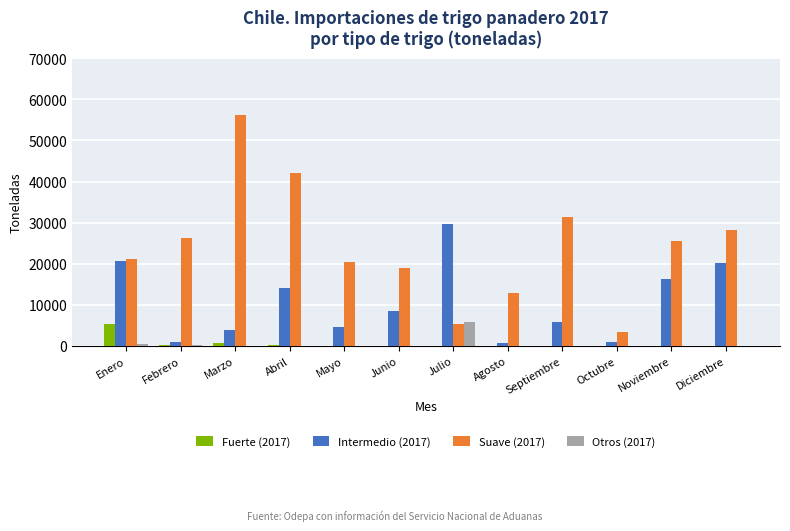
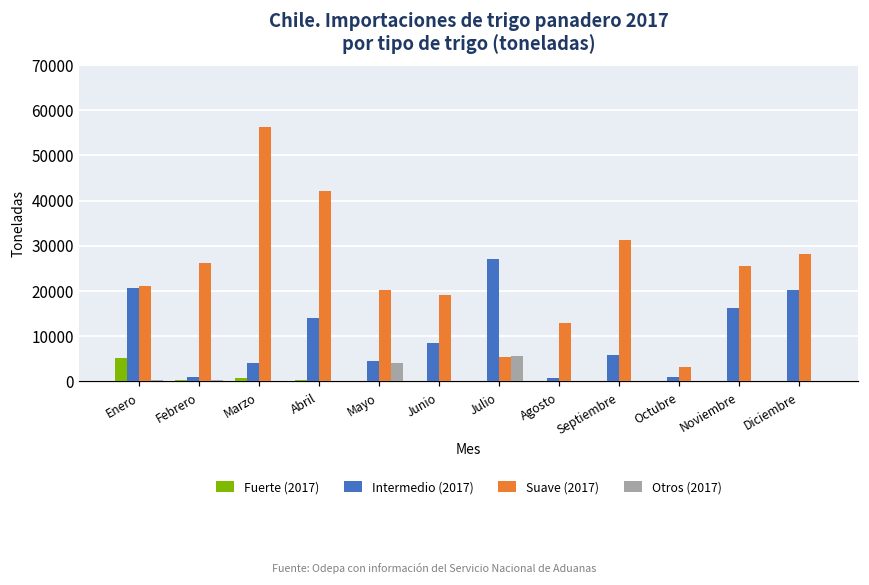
Otros (2017), Mayo: 0 -> 4000
Intermedio (2017), Julio: 30000 -> 27000
